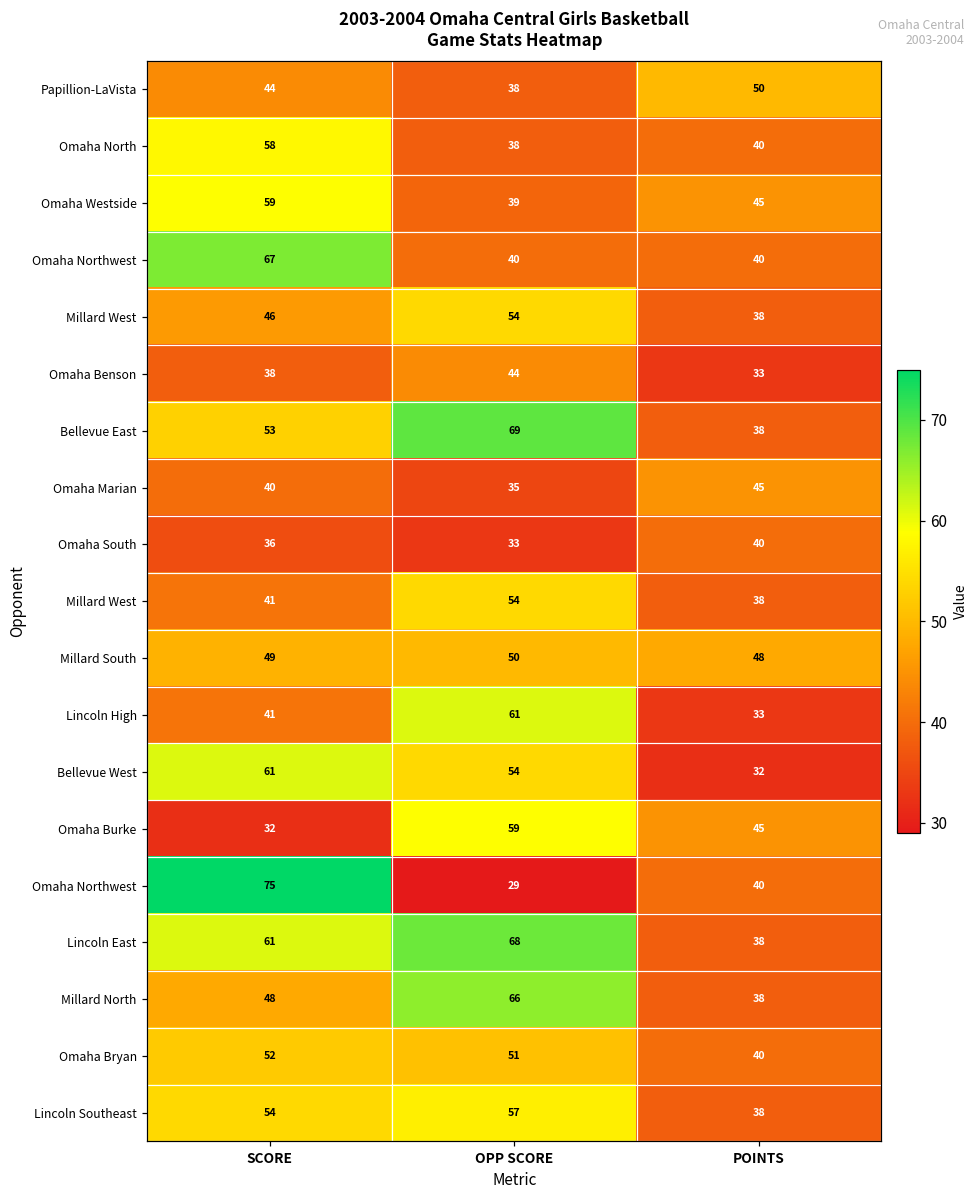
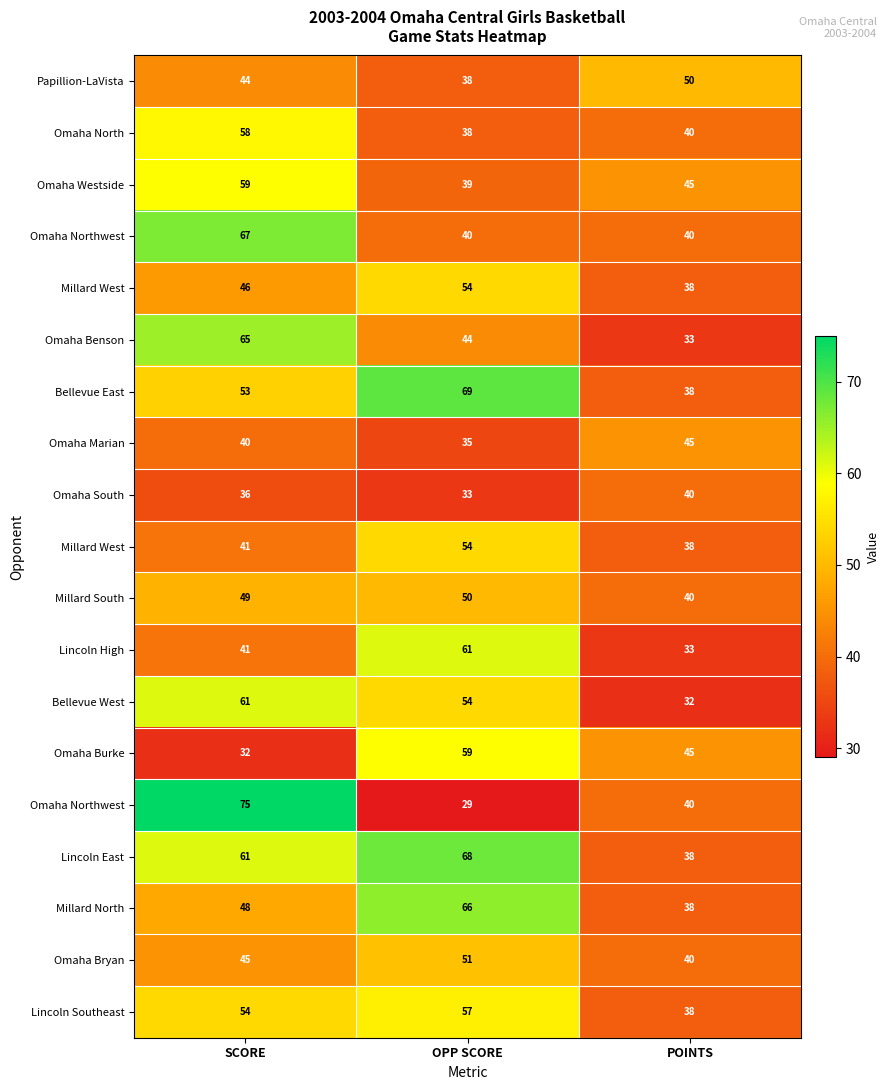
Omaha Benson, SCORE: 38 -> 65
Millard South, POINTS: 48 -> 40
Omaha Bryan, SCORE: 52 -> 45
